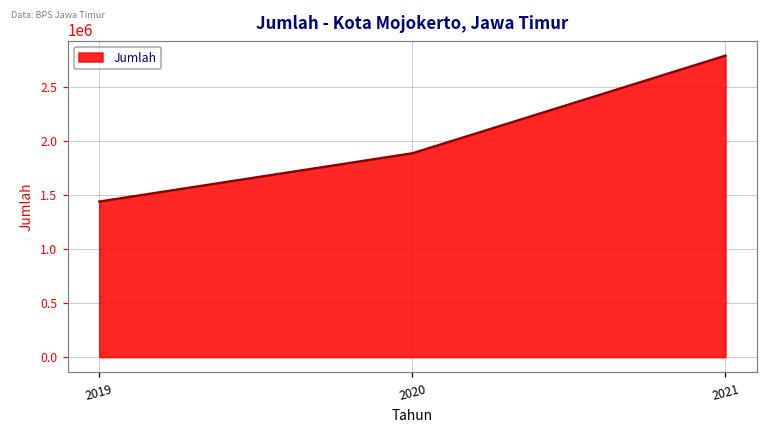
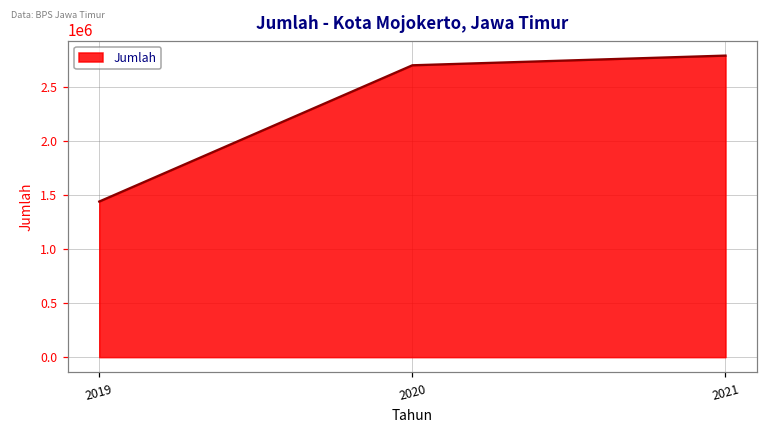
2020: 1900000 -> 2700000
